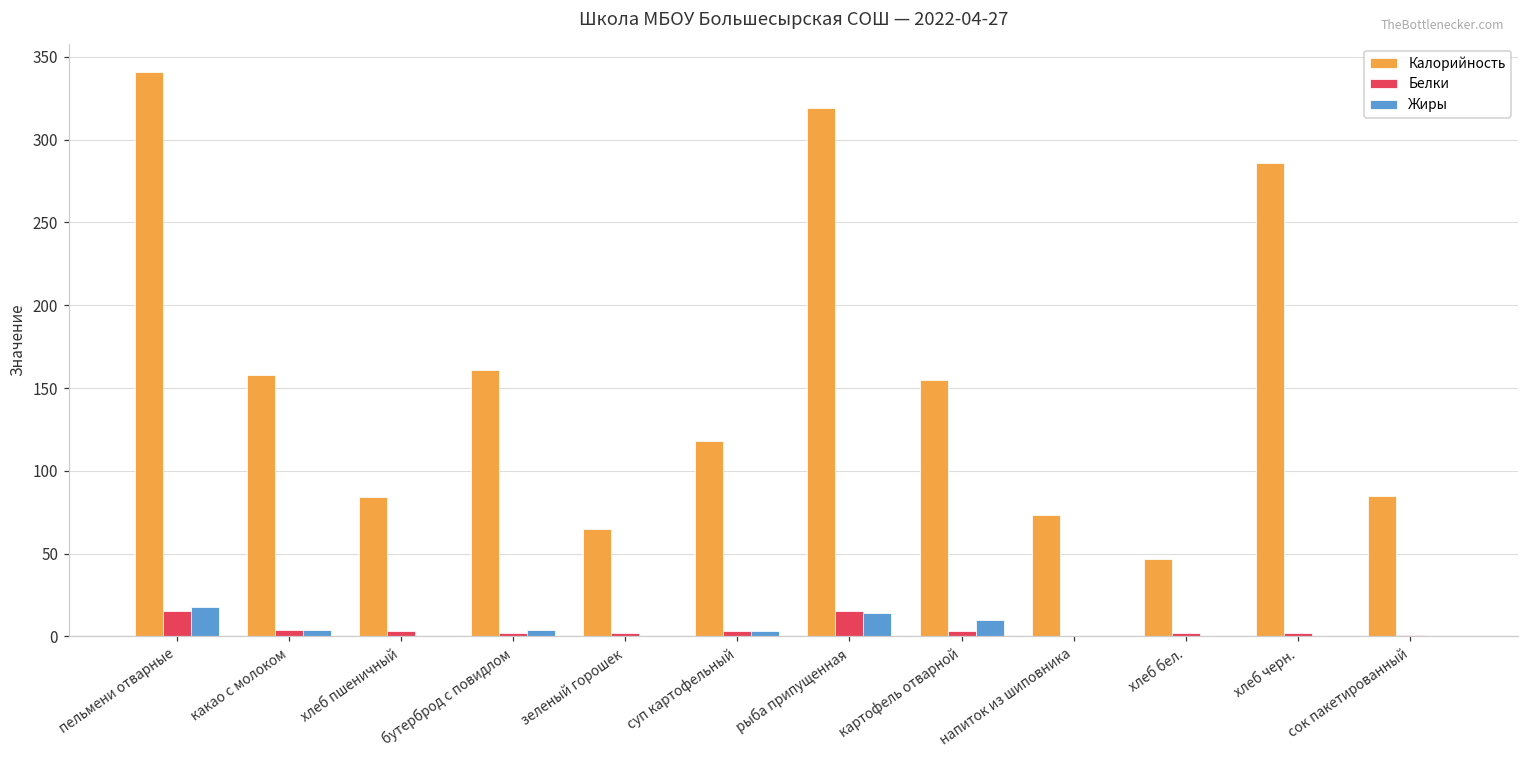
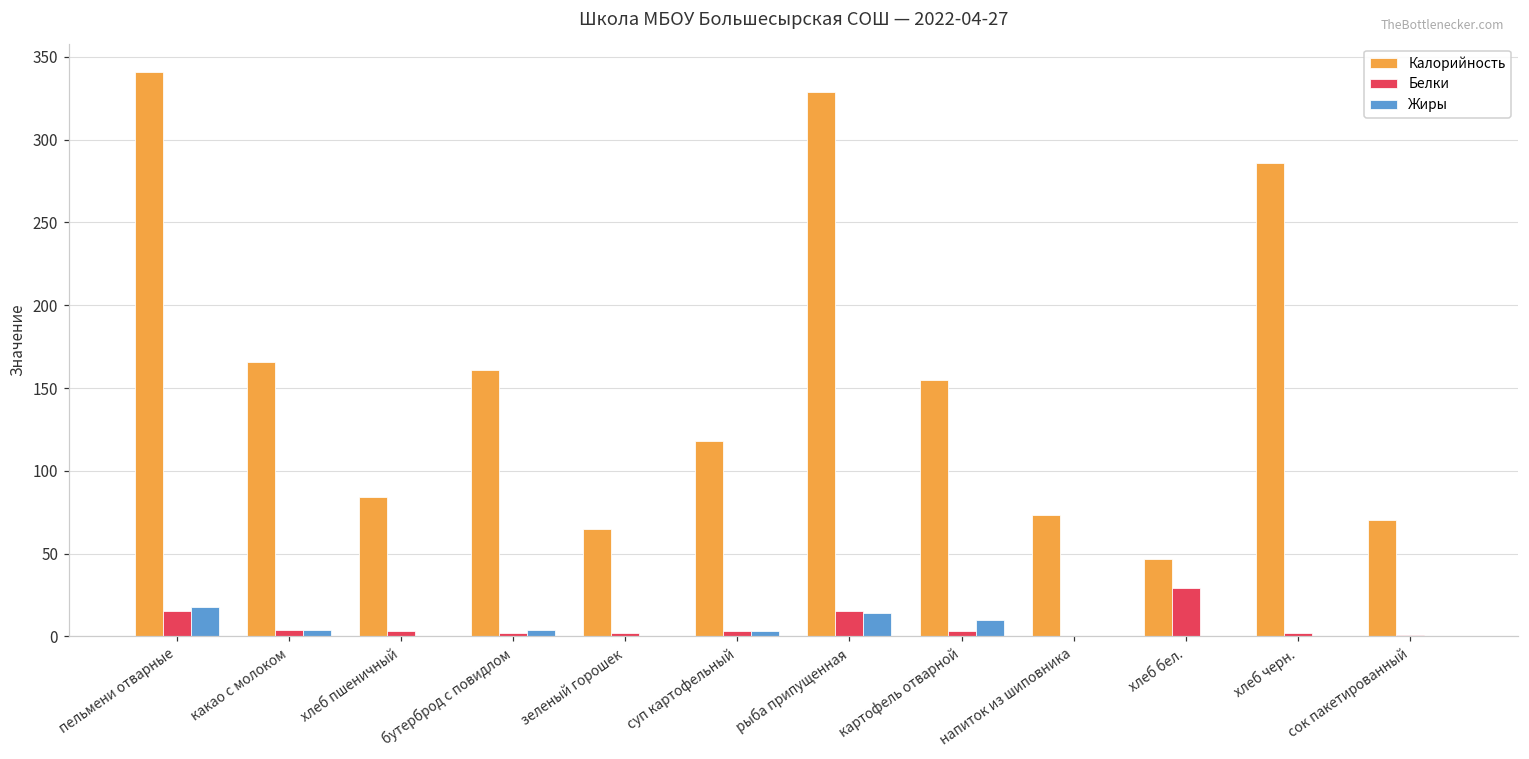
Калорийность, какао с молоком: 158 -> 166
Калорийность, рыба припущенная: 319 -> 329
Белки, хлеб бел.: 2 -> 29
Калорийность, сок пакетированный: 85 -> 70
